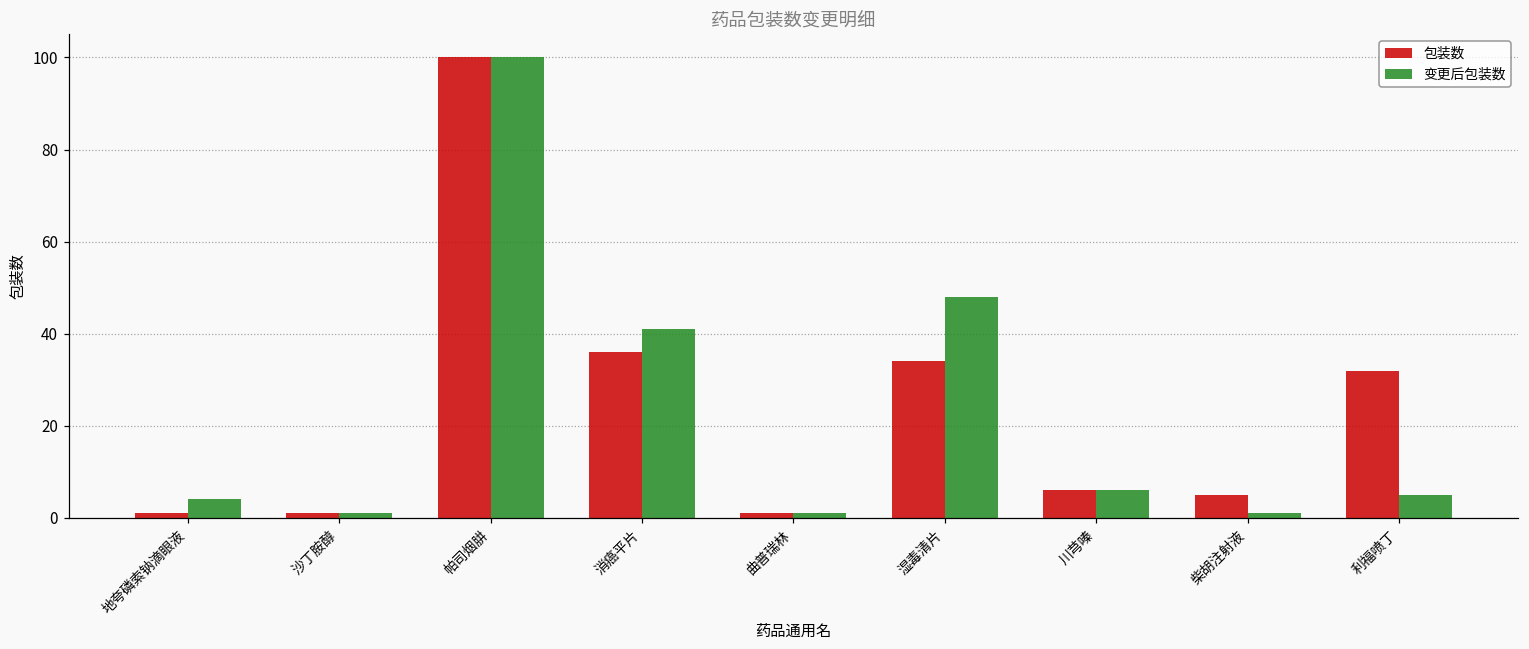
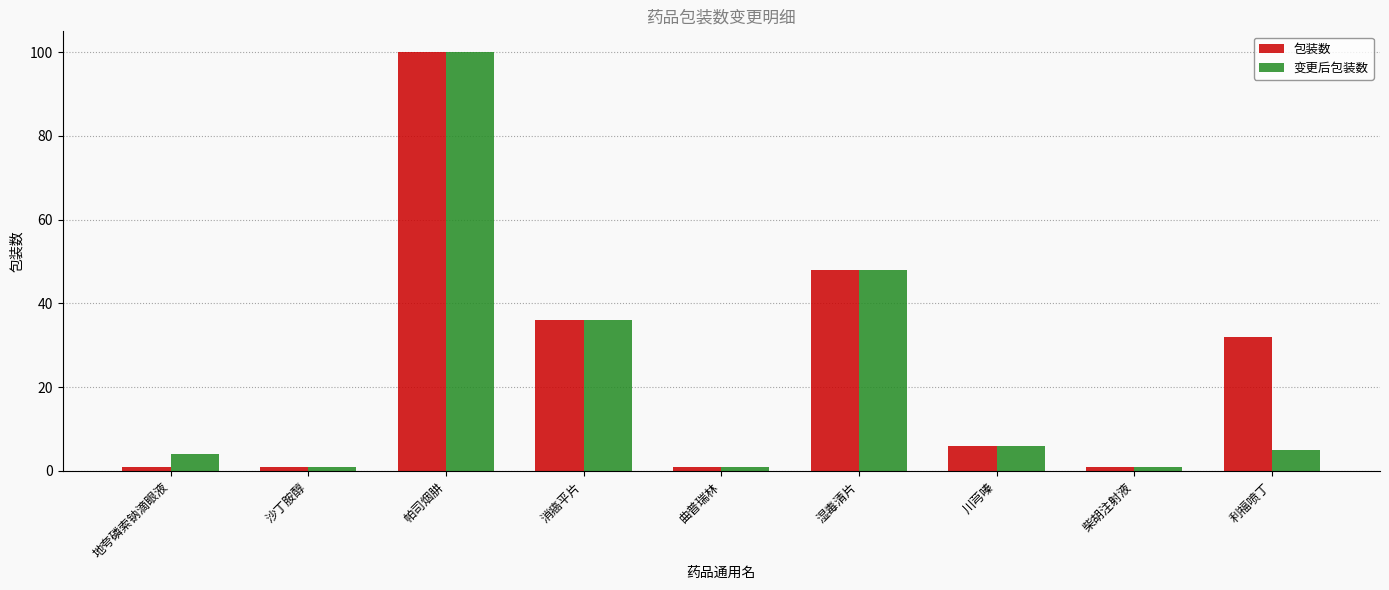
变更后包装数, 消癌平片: 41 -> 36
包装数, 湿毒清片: 34 -> 48
包装数, 柴胡注射液: 5 -> 1
